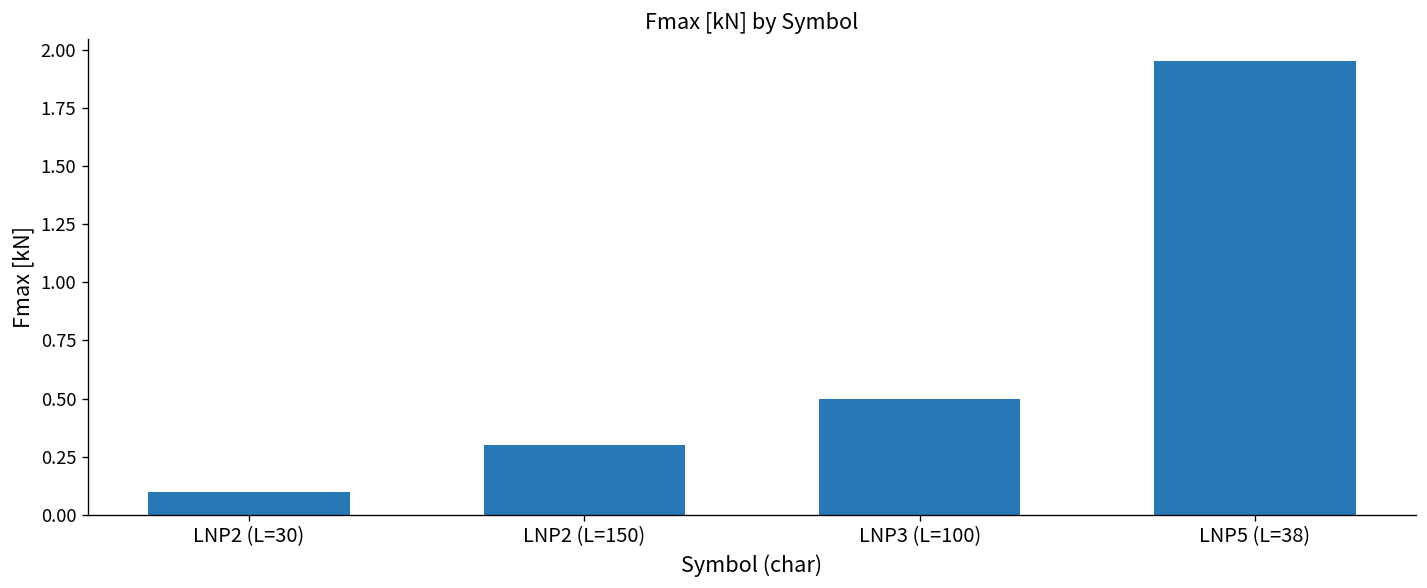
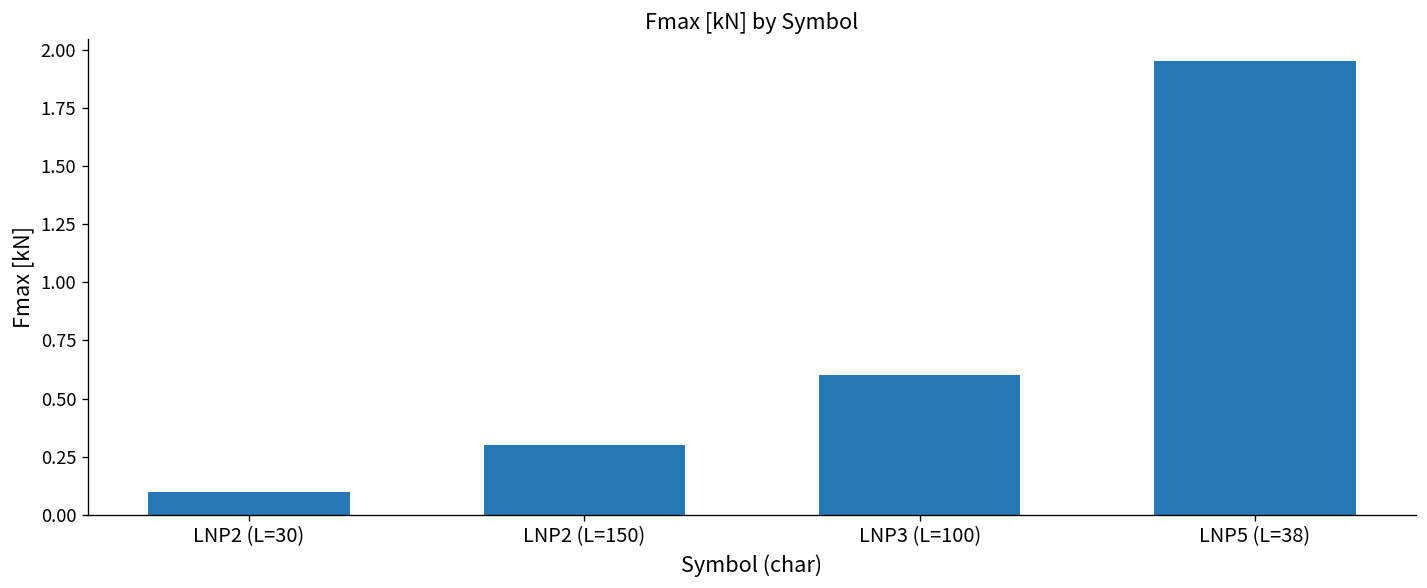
LNP3 (L=100): 0.5 -> 0.6
